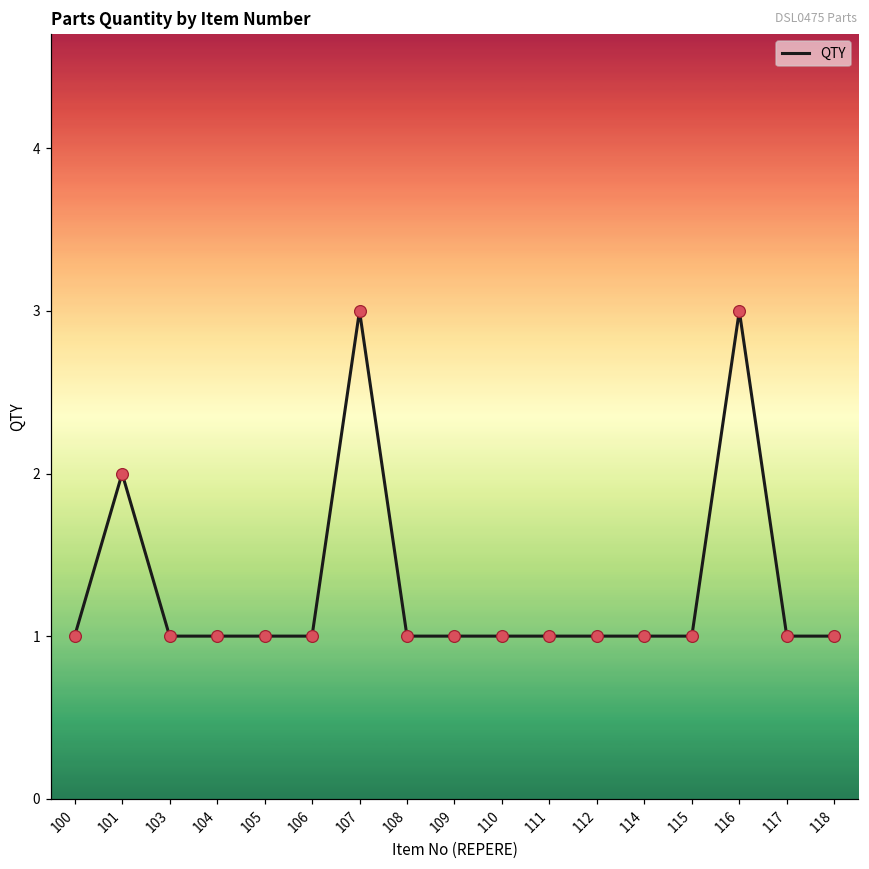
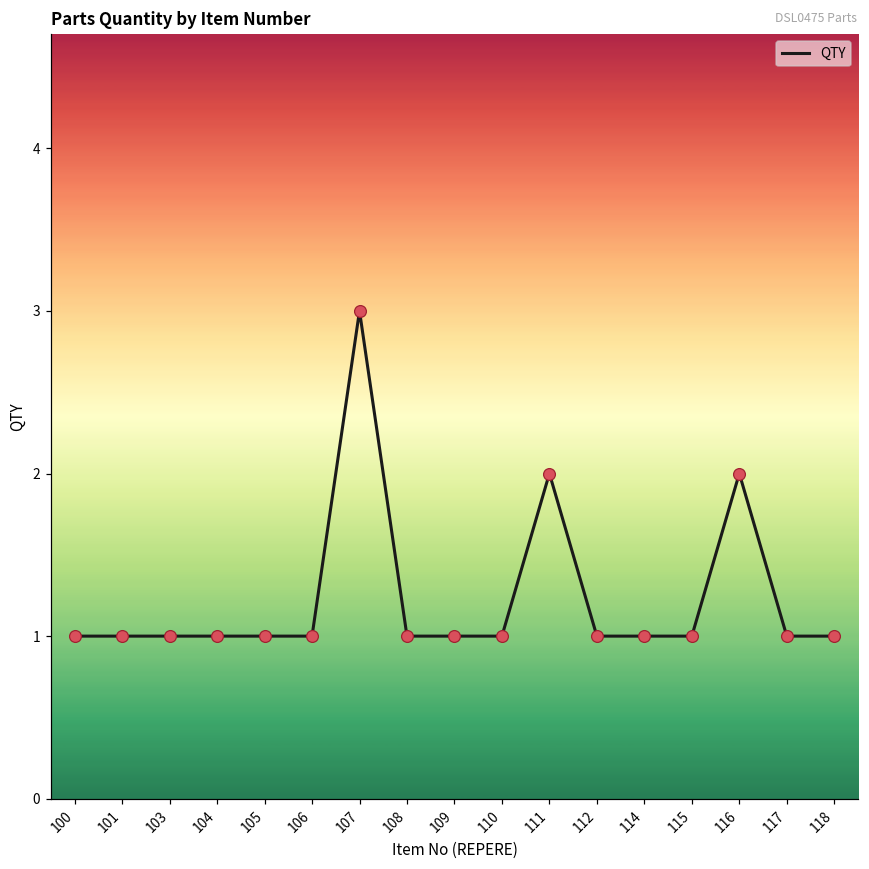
101: 2 -> 1
111: 1 -> 2
116: 3 -> 2
